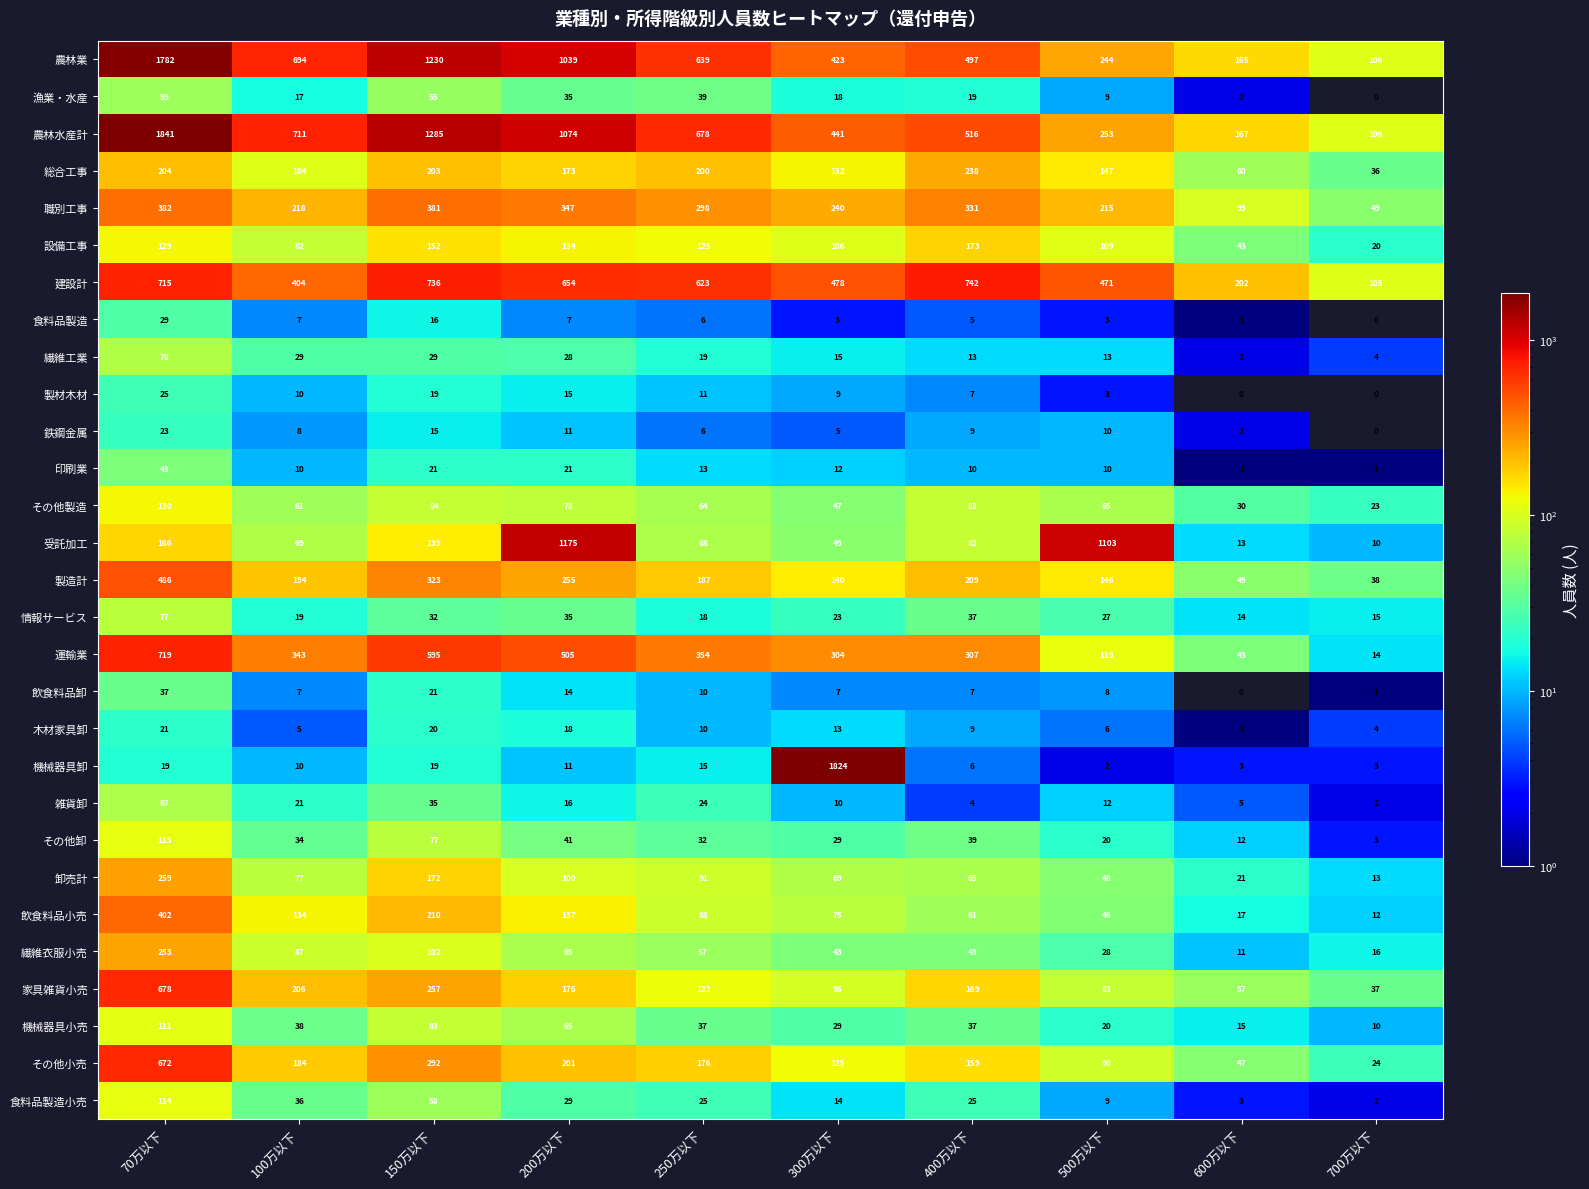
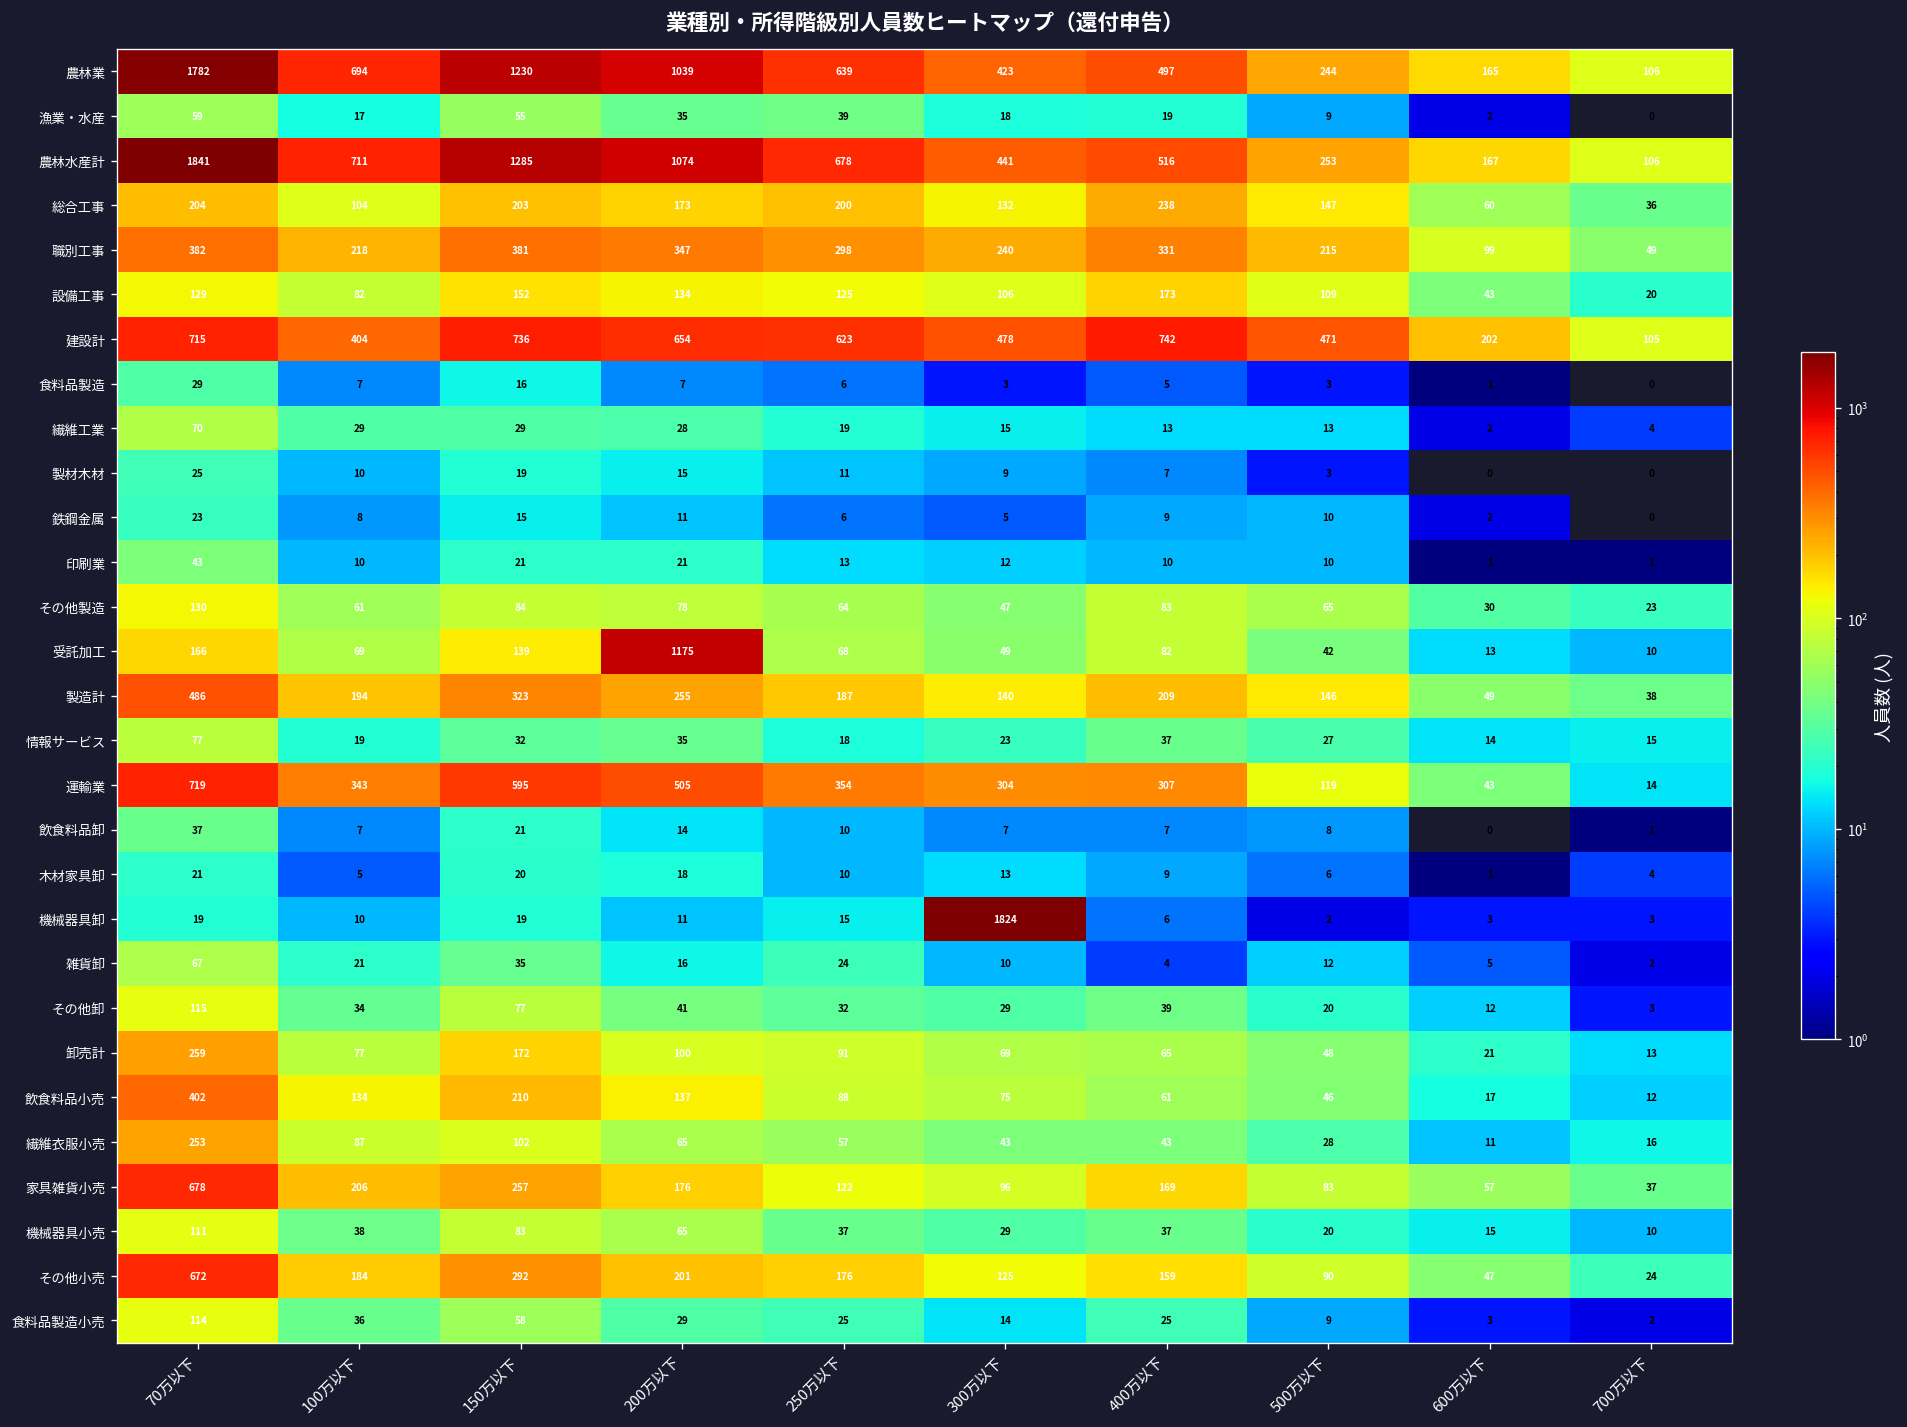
受託加工, 500万以下: 1103 -> 42
